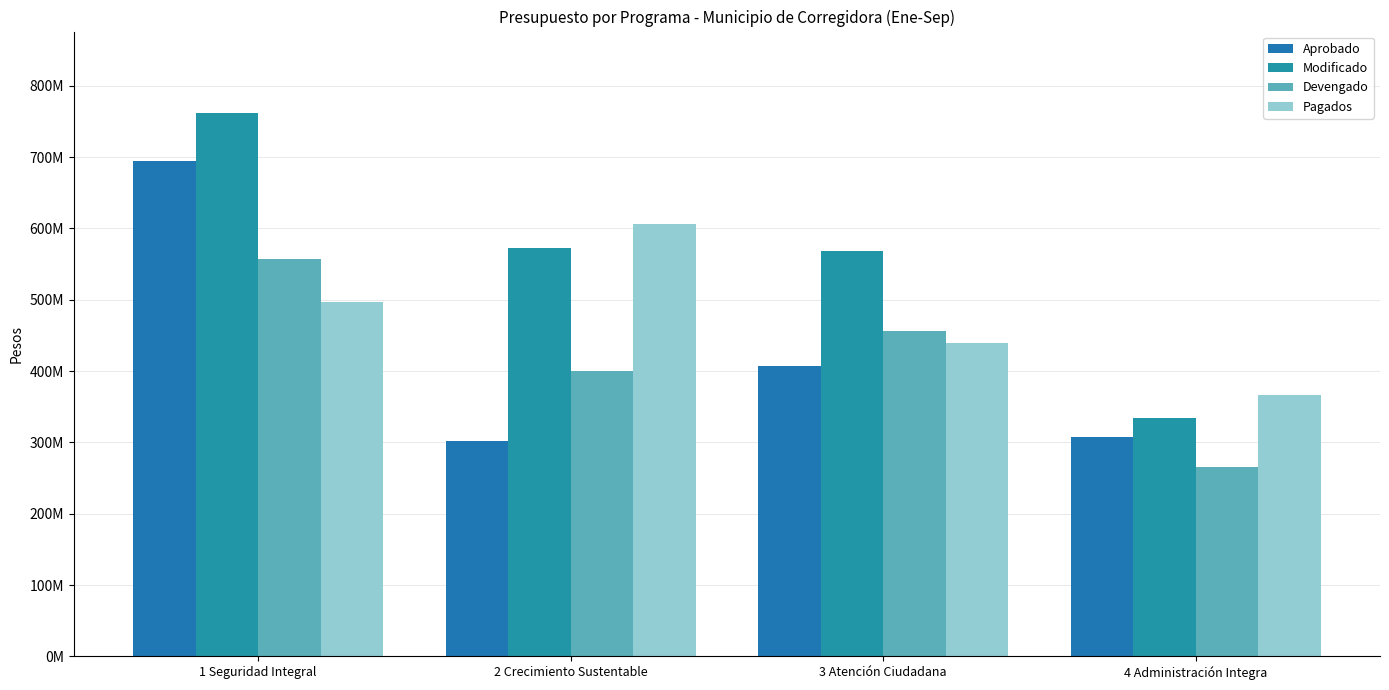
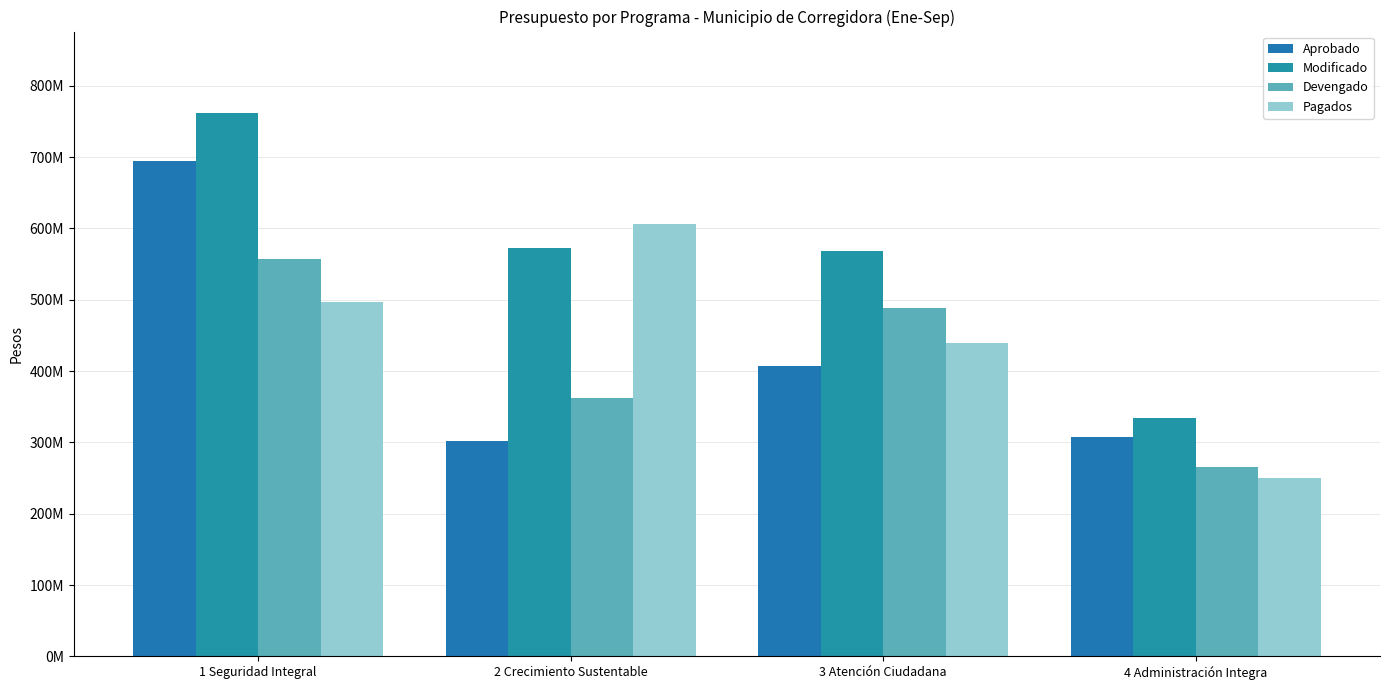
Devengado, 2 Crecimiento Sustentable: 400000000 -> 360000000
Devengado, 3 Atención Ciudadana: 460000000 -> 490000000
Pagados, 4 Administración Integra: 370000000 -> 250000000
